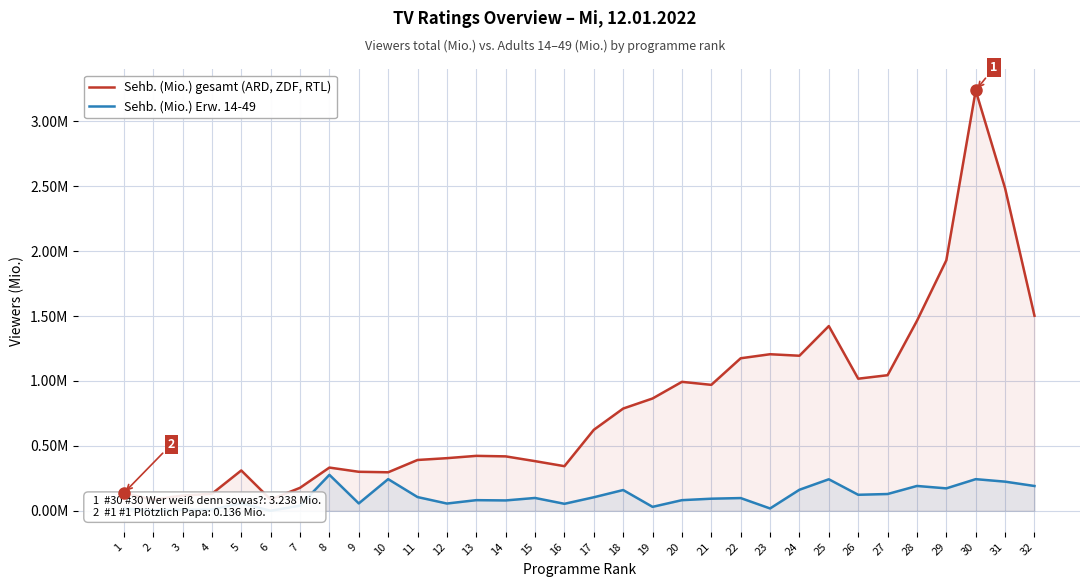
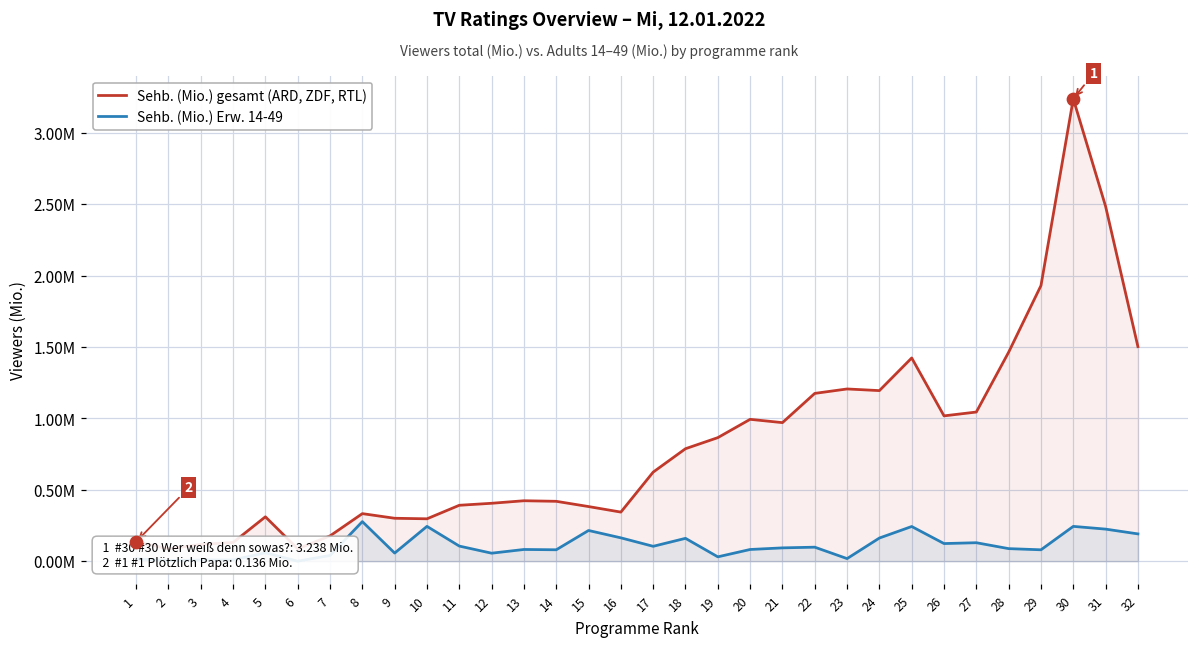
Sehb. (Mio.) Erw. 14-49, 15: 100000 -> 220000
Sehb. (Mio.) Erw. 14-49, 16: 50000 -> 160000
Sehb. (Mio.) Erw. 14-49, 28: 190000 -> 90000
Sehb. (Mio.) Erw. 14-49, 29: 170000 -> 80000
